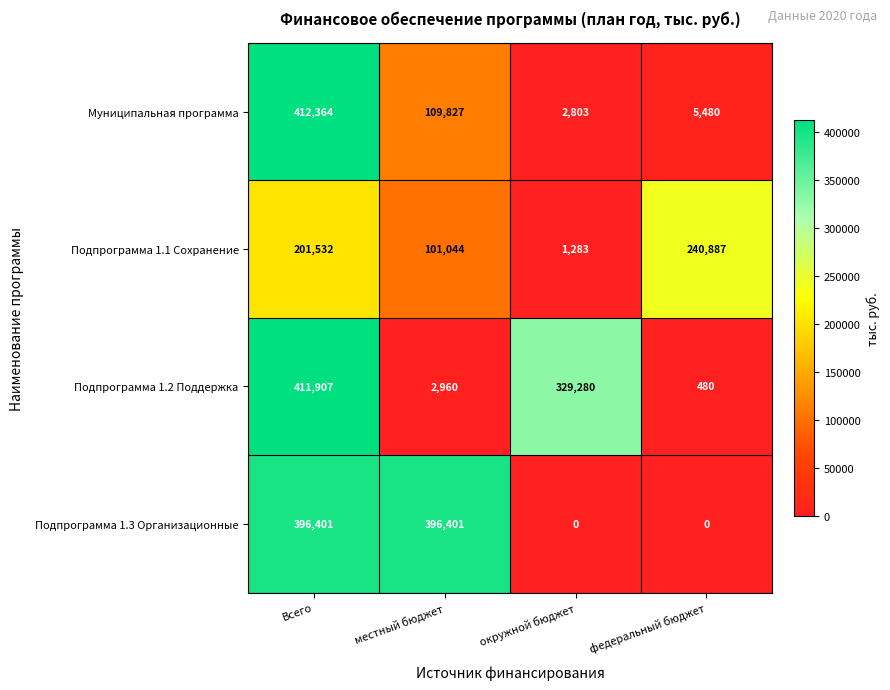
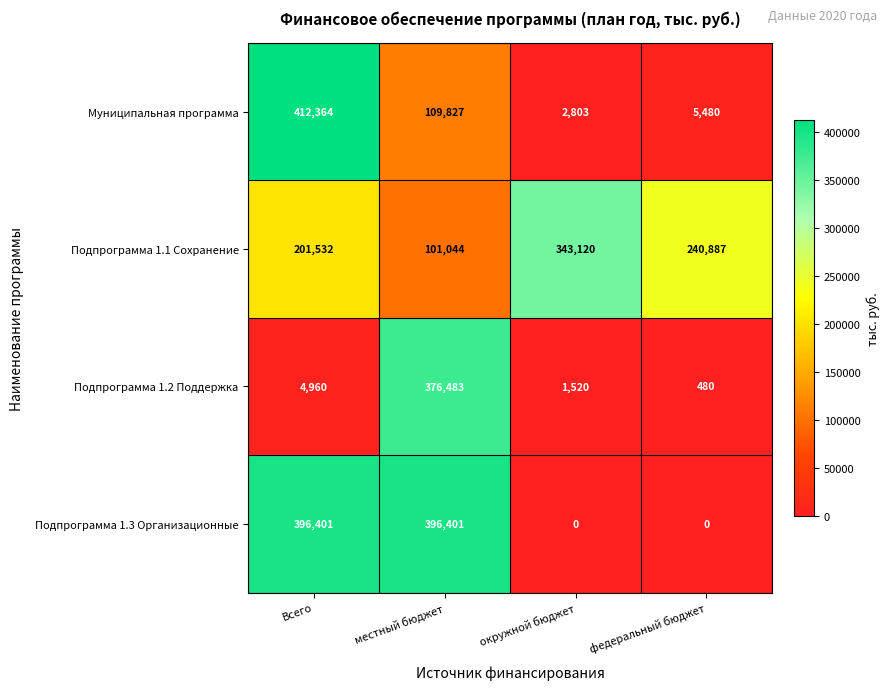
Подпрограмма 1.1 Сохранение, окружной бюджет: 1,283 -> 343,120
Подпрограмма 1.2 Поддержка, Всего: 411,907 -> 4,960
Подпрограмма 1.2 Поддержка, местный бюджет: 2,960 -> 376,483
Подпрограмма 1.2 Поддержка, окружной бюджет: 329,280 -> 1,520
